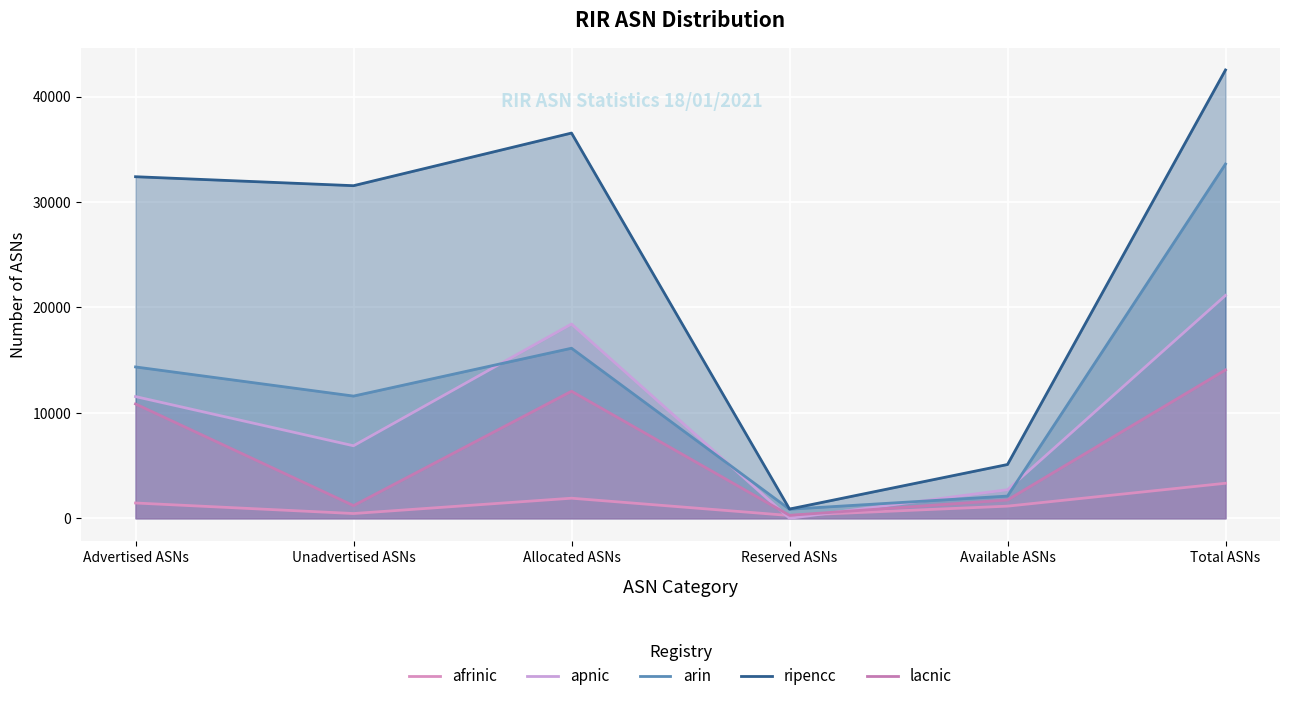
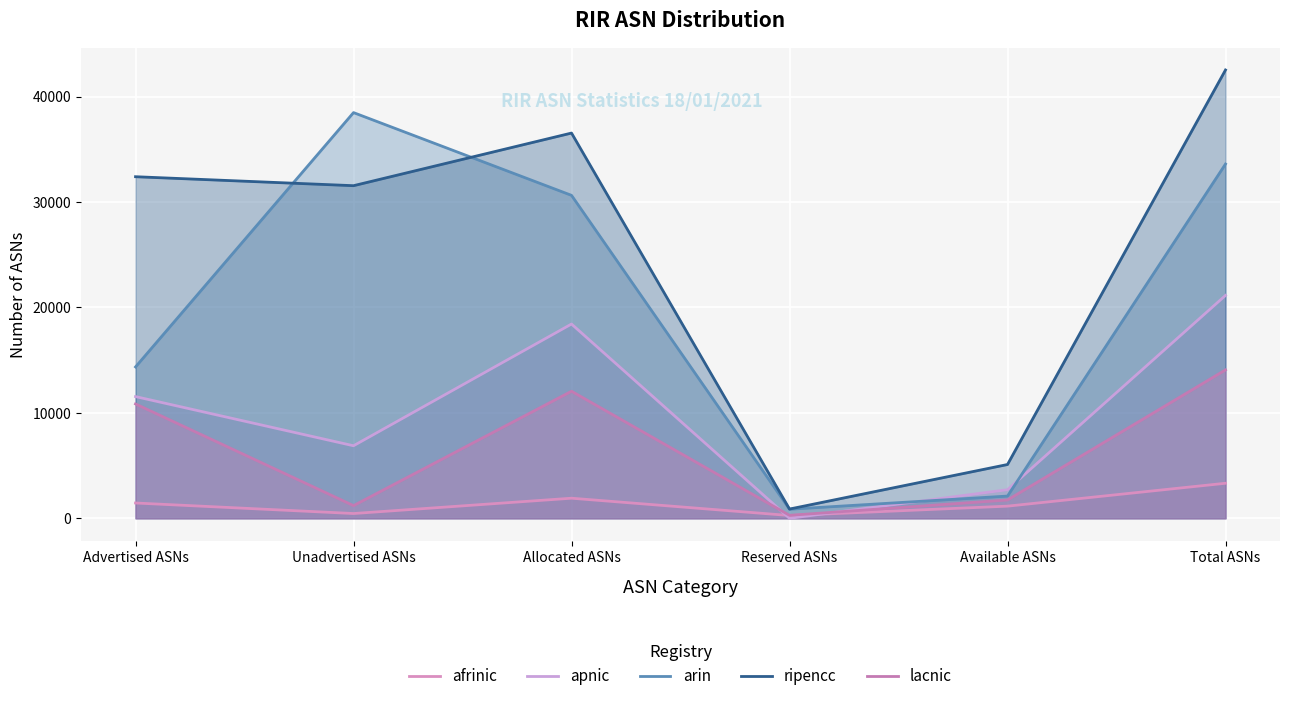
arin, Unadvertised ASNs: 11600 -> 38500
arin, Allocated ASNs: 16100 -> 30600
